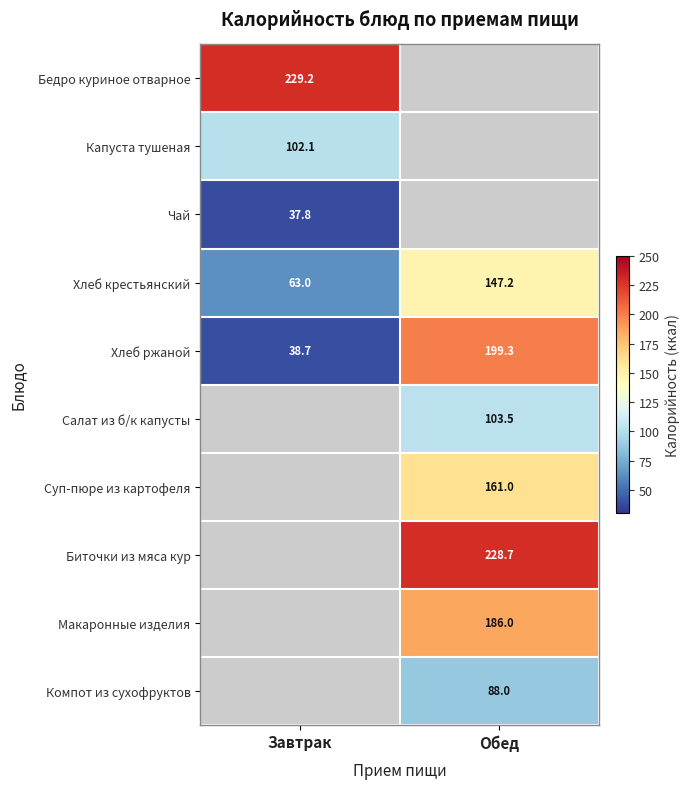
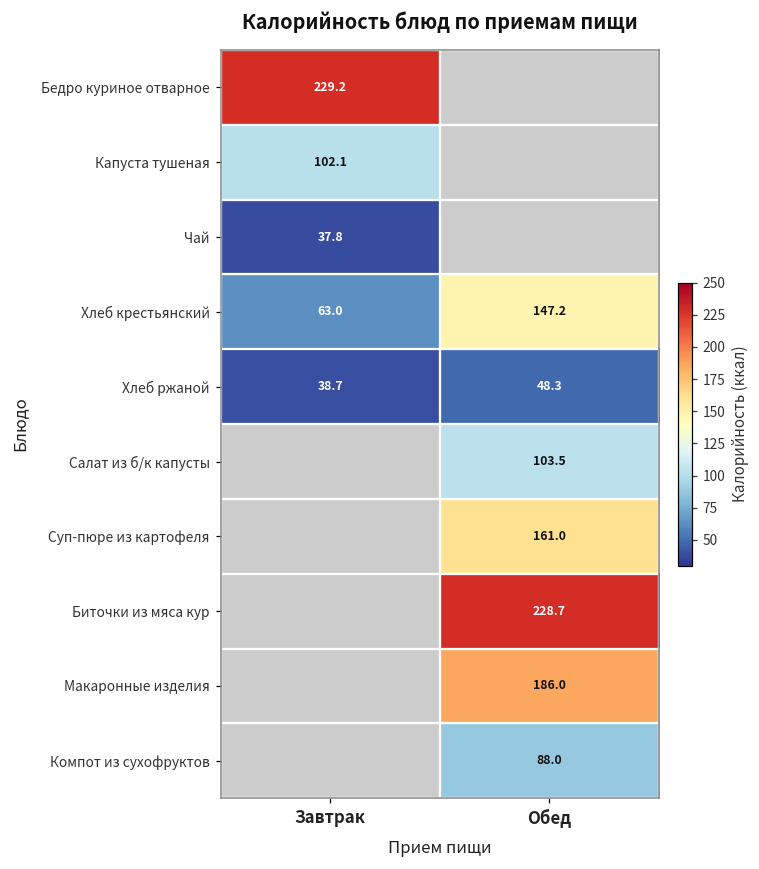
Хлеб ржаной, Обед: 199.3 -> 48.3
